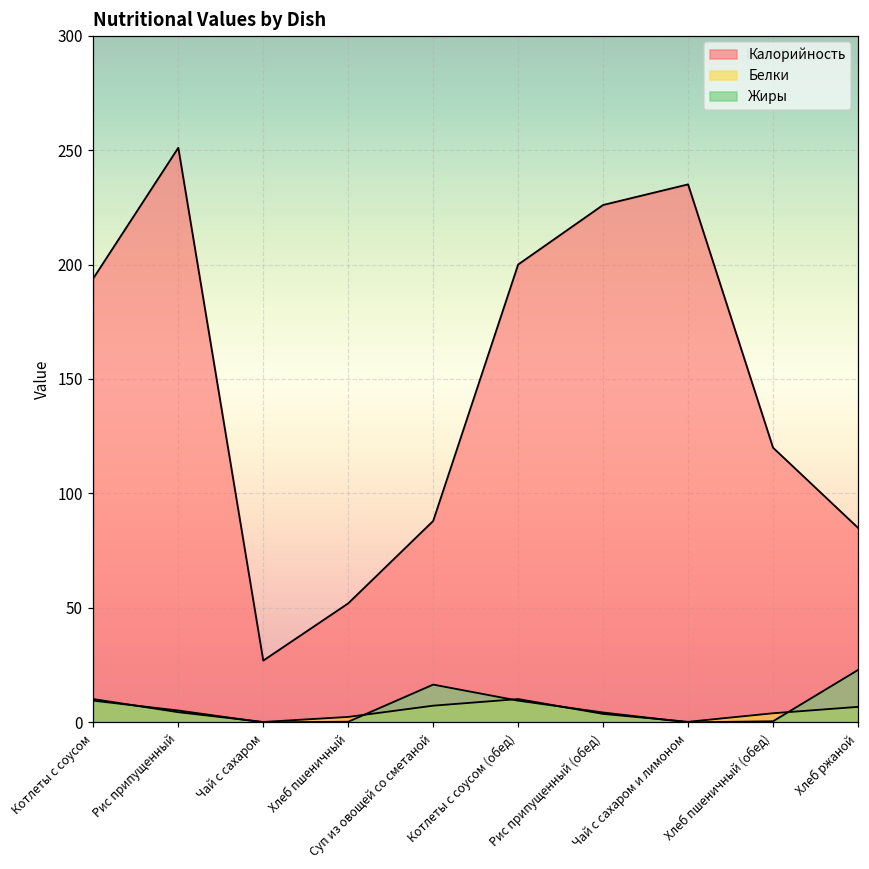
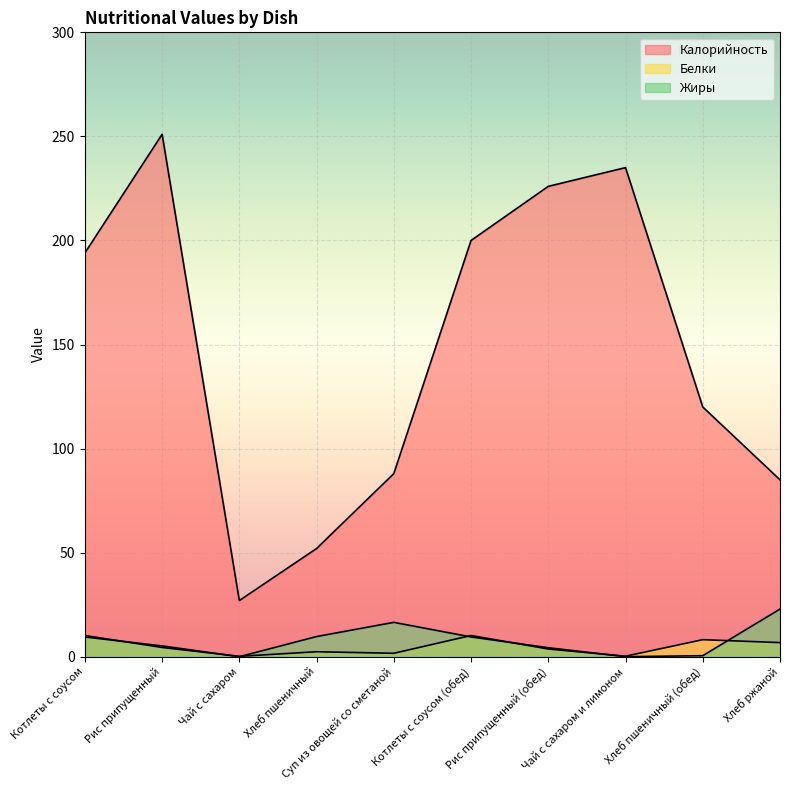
Жиры, Хлеб пшеничный: 0 -> 10
Белки, Суп из овощей со сметаной: 7 -> 2
Белки, Хлеб пшеничный (обед): 4 -> 8
